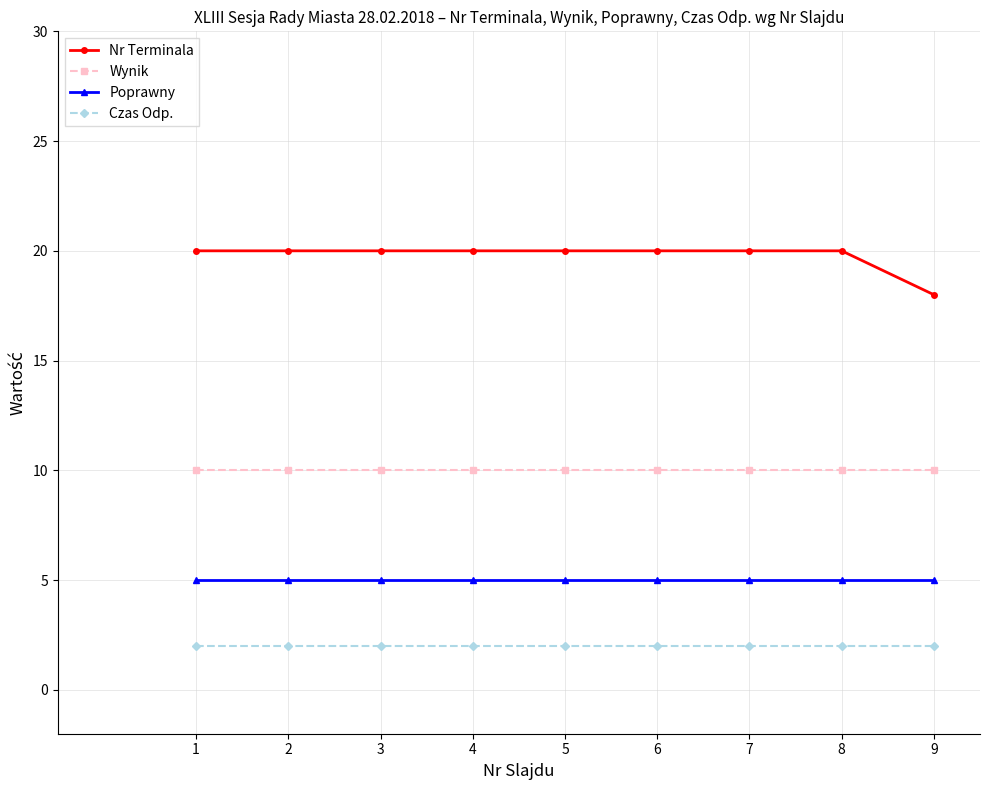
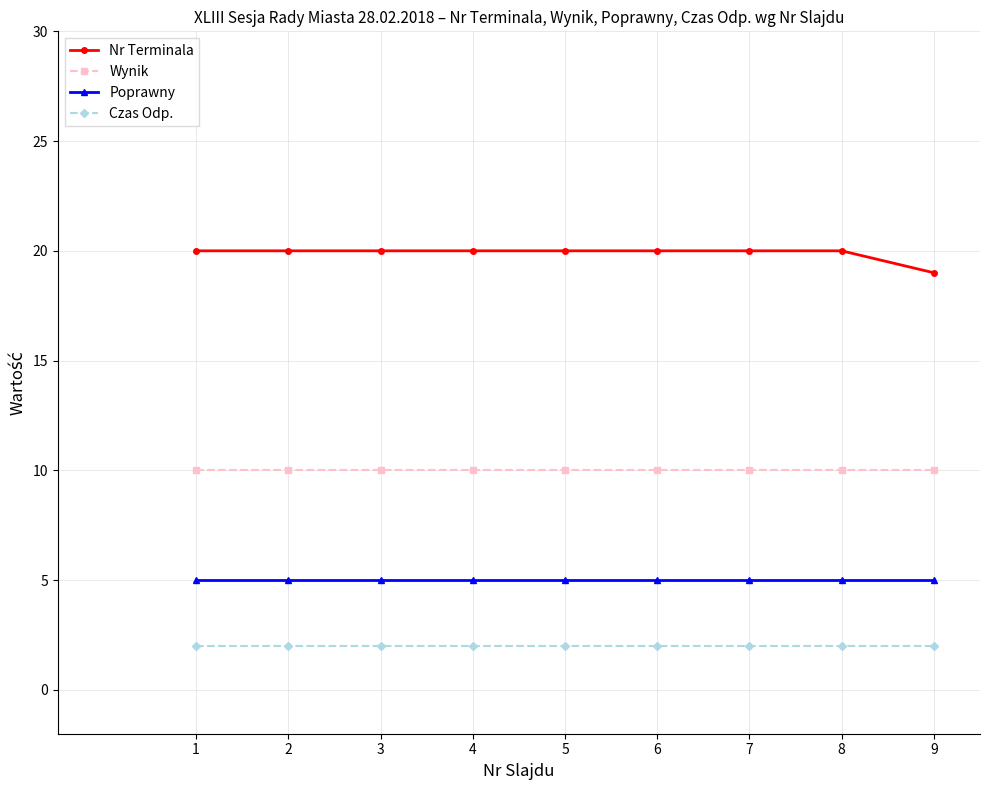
Nr Terminala, 9: 18 -> 19
